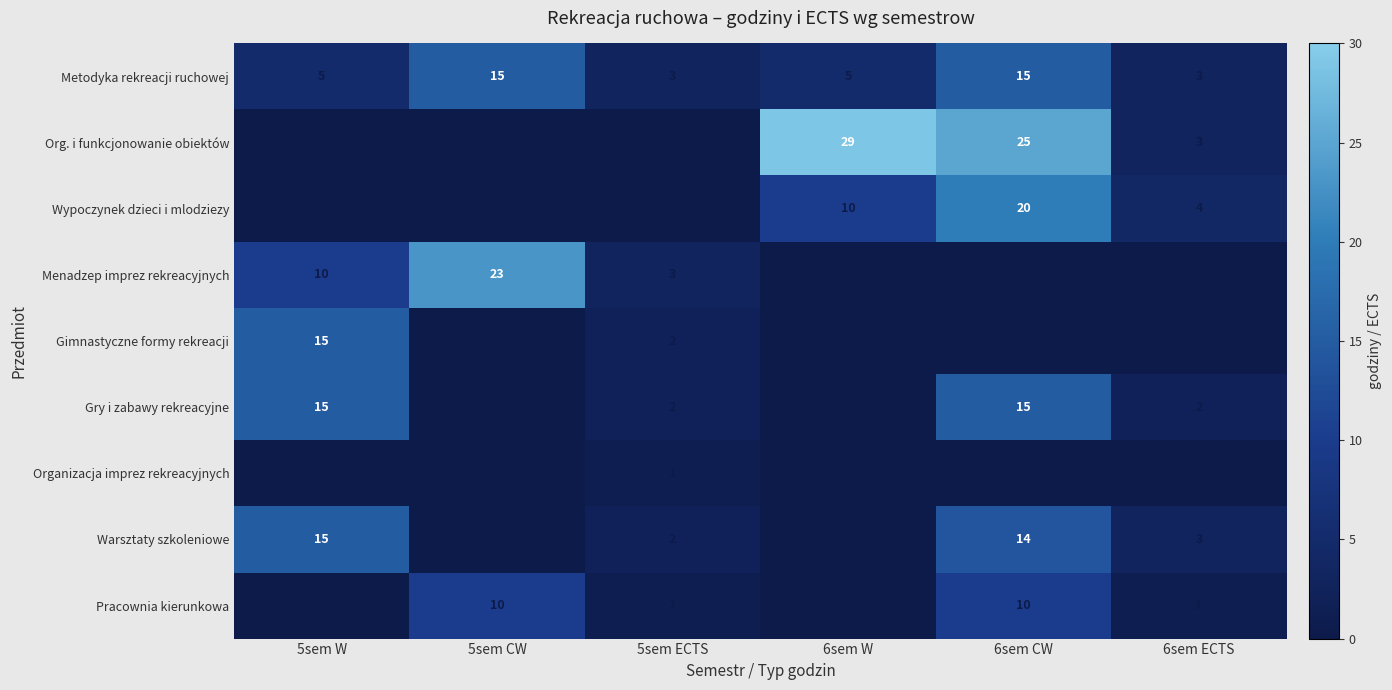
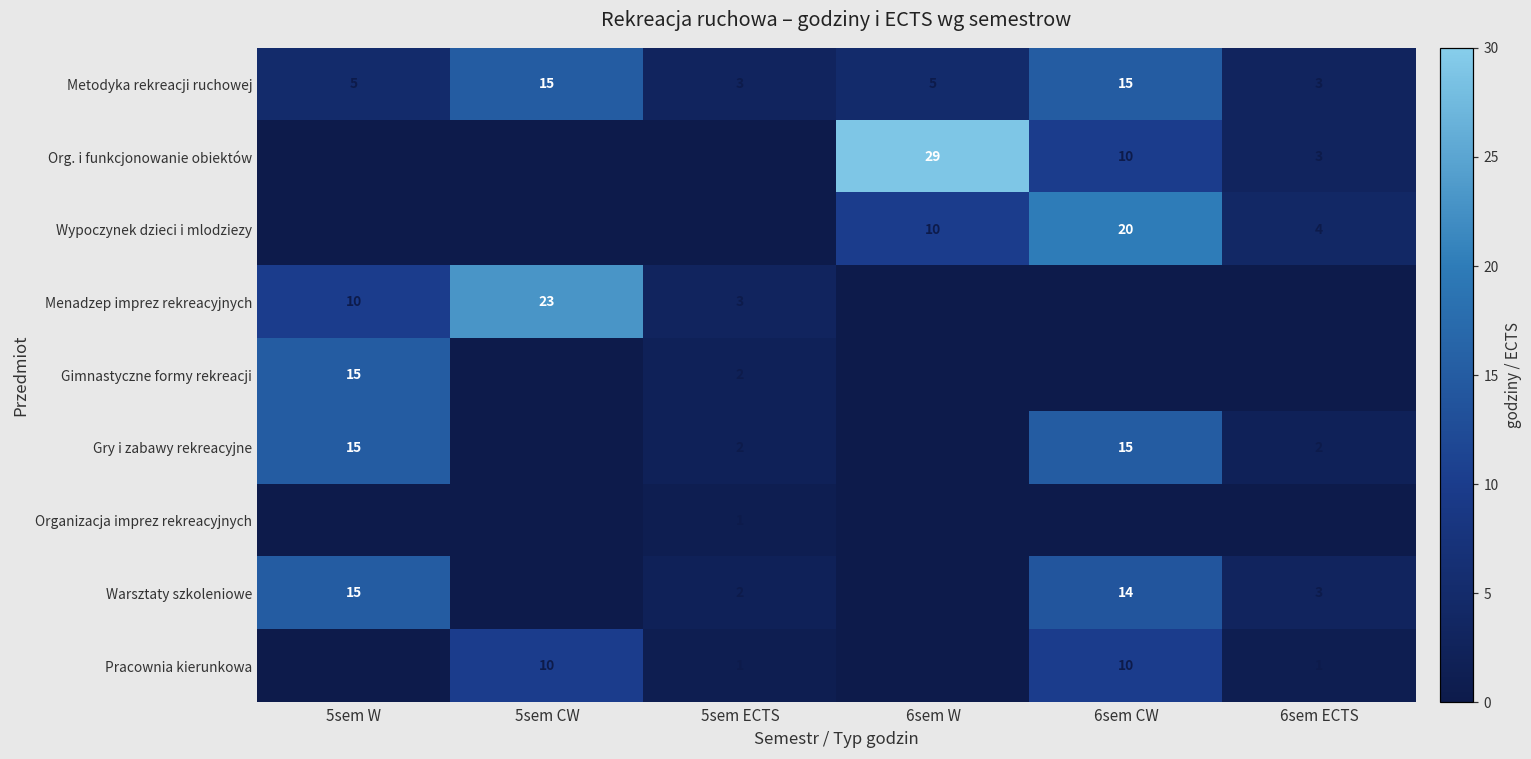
Org. i funkcjonowanie obiektów, 6sem CW: 25 -> 10
